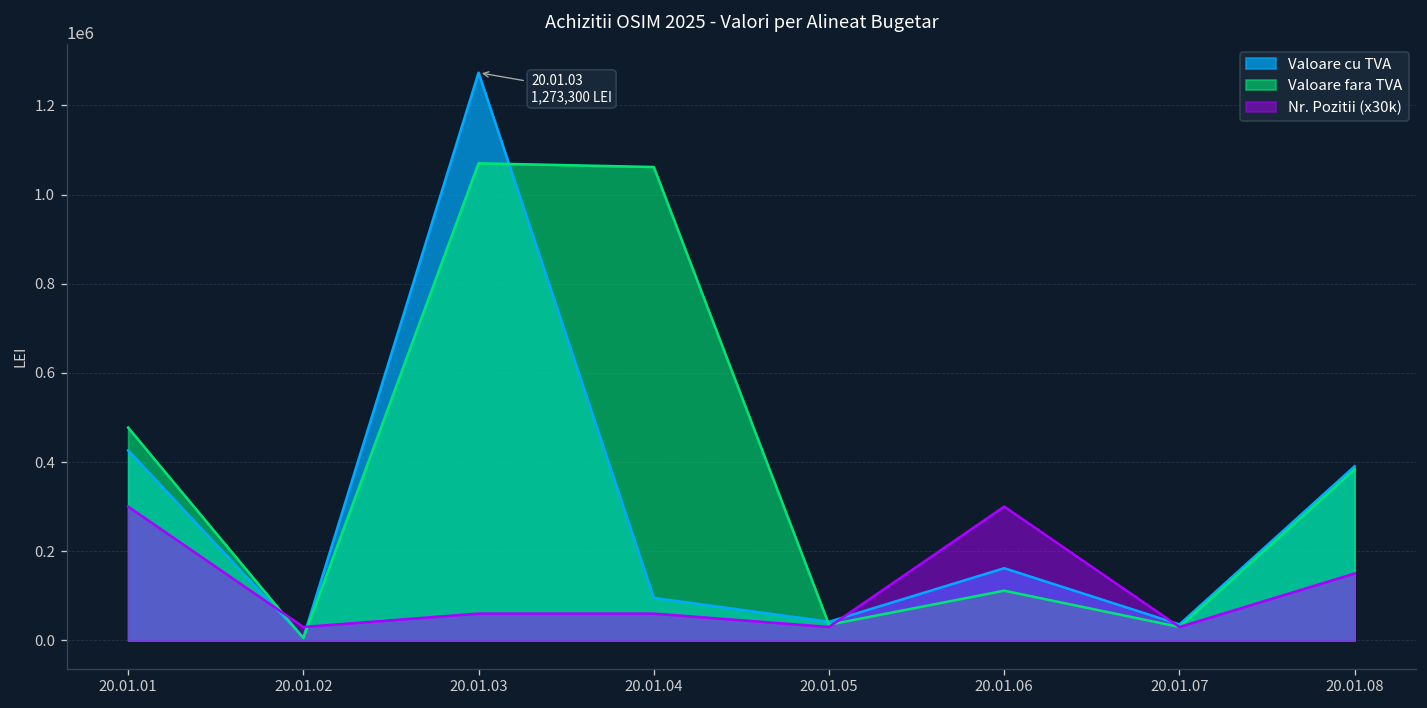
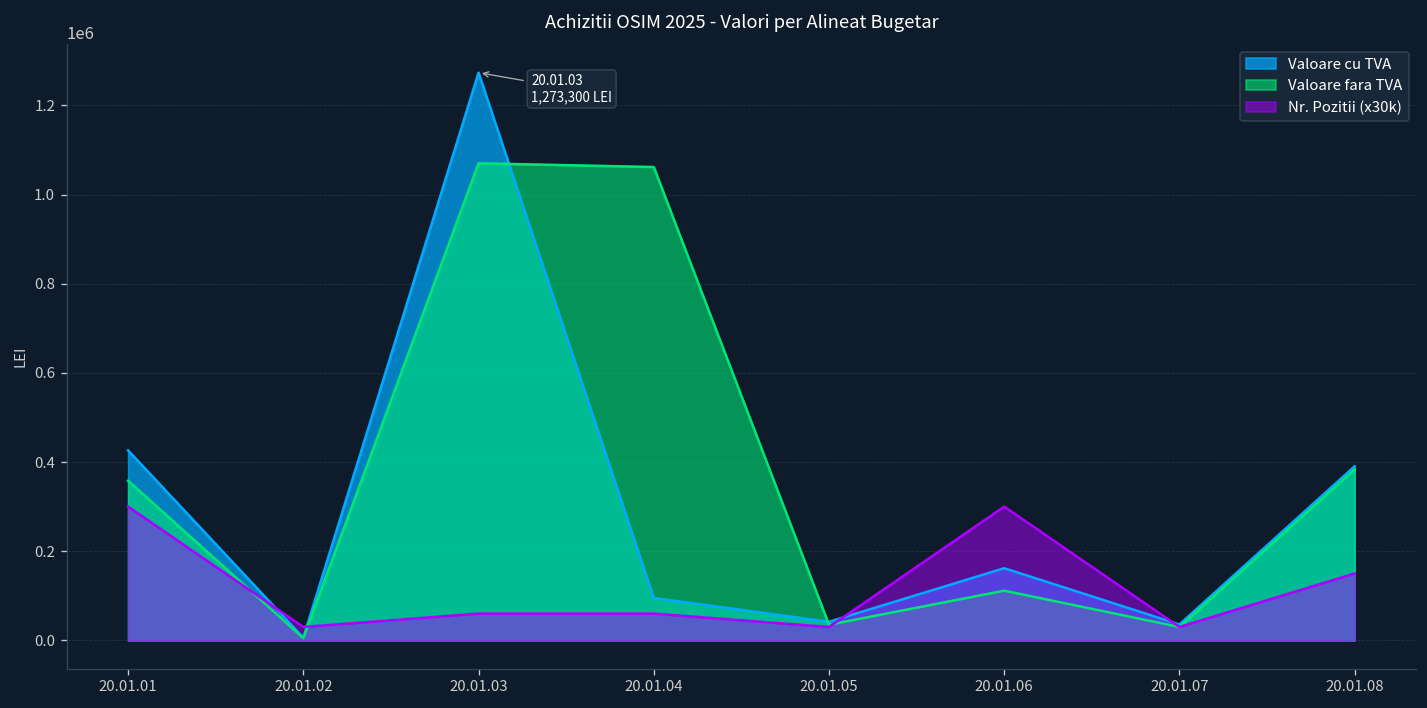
Valoare fara TVA, 20.01.01: 480000 -> 360000
